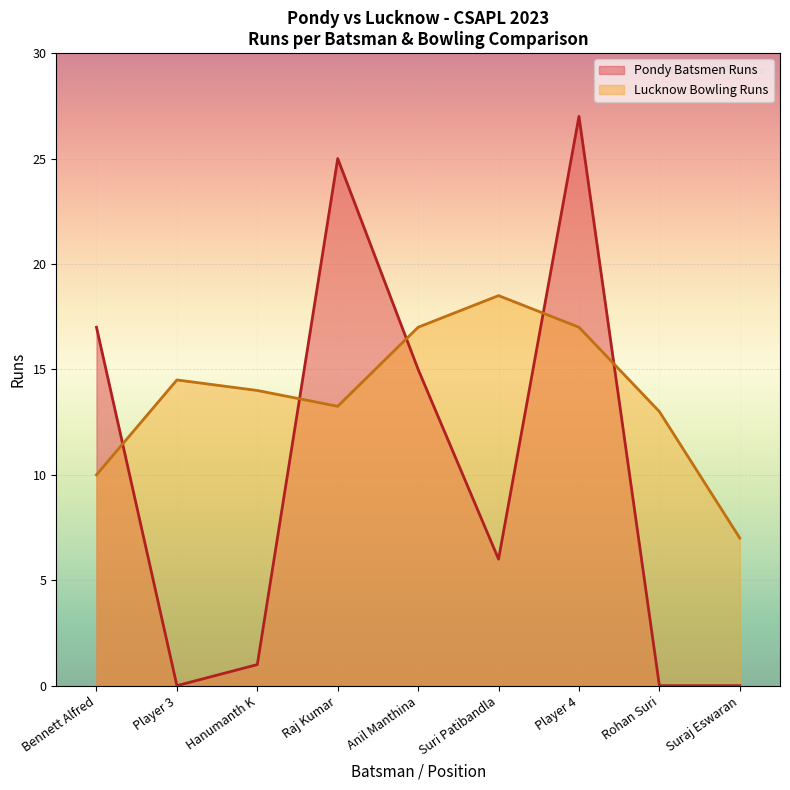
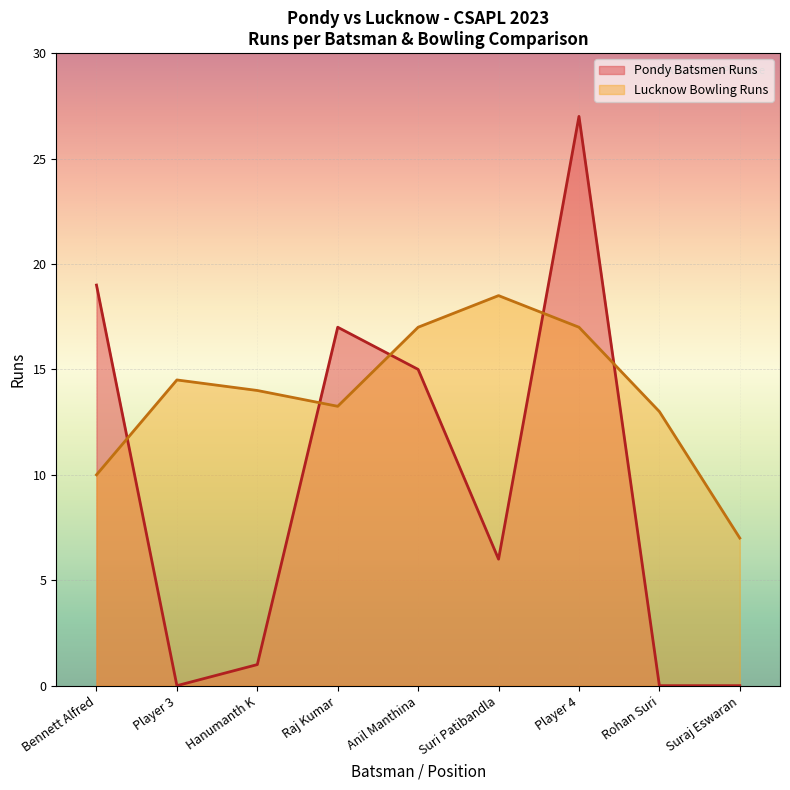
Pondy Batsmen Runs, Bennett Alfred: 17 -> 19
Pondy Batsmen Runs, Raj Kumar: 25 -> 17
